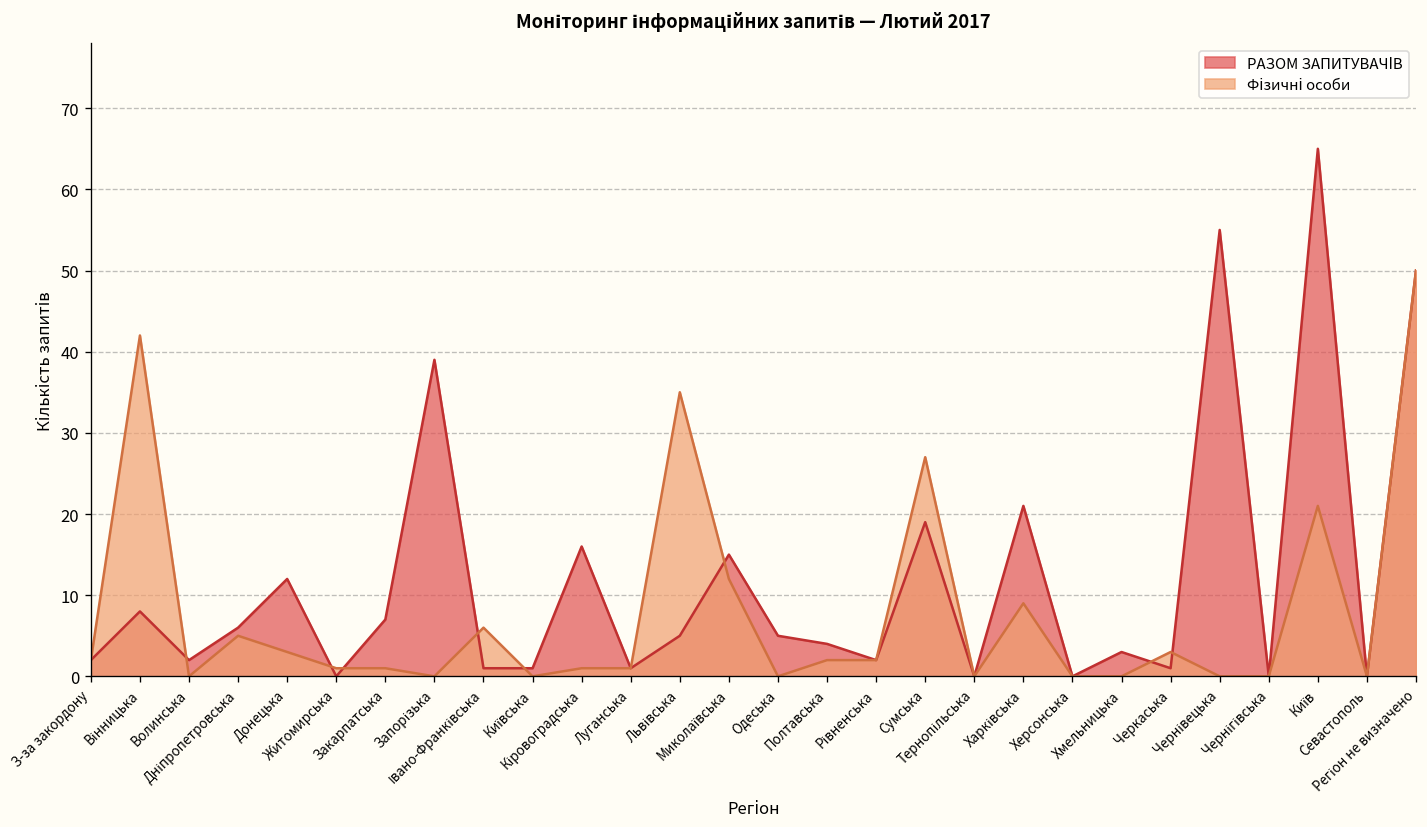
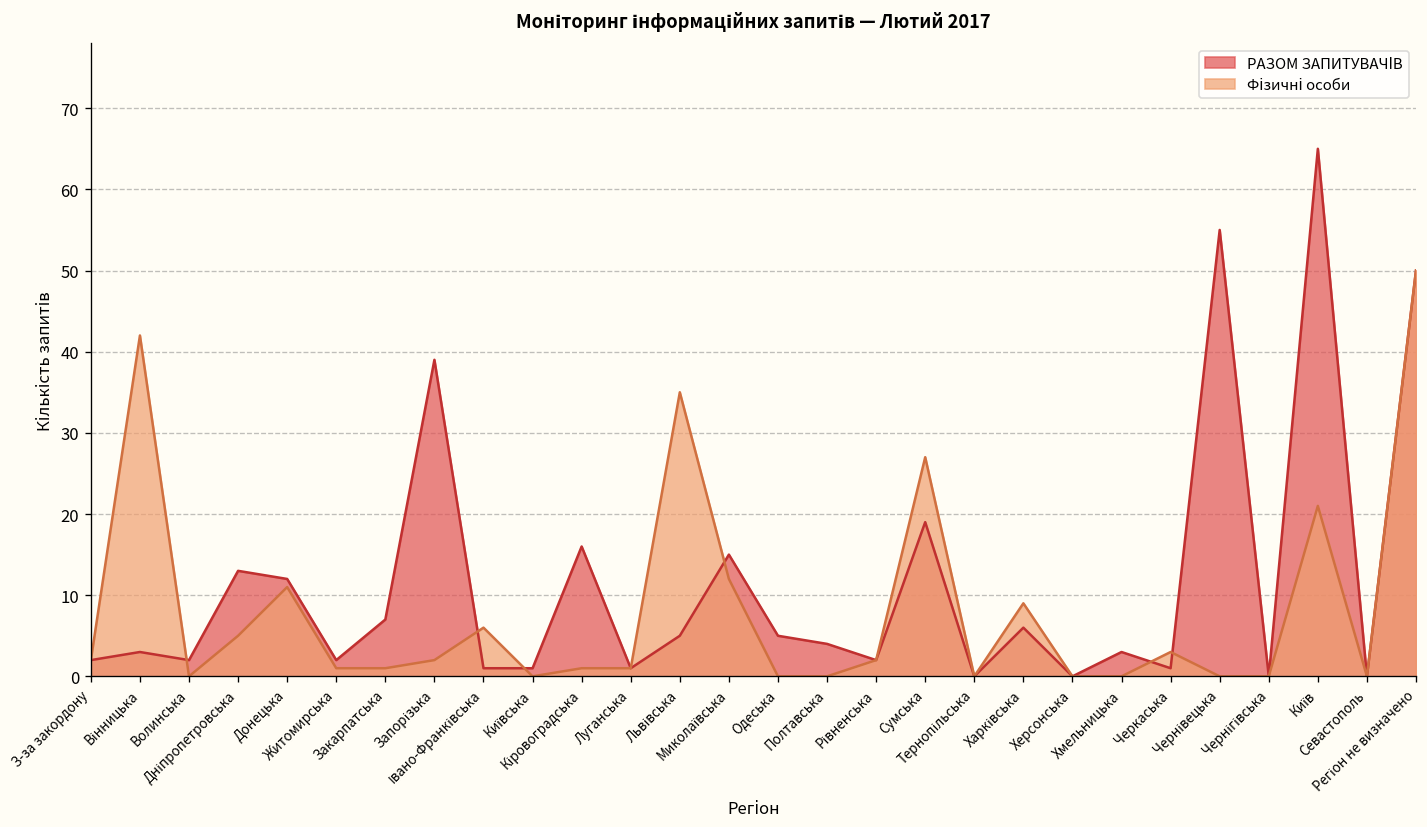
РАЗОМ ЗАПИТУВАЧІВ, Вінницька: 8 -> 3
РАЗОМ ЗАПИТУВАЧІВ, Дніпропетровська: 6 -> 13
Фізичні особи, Донецька: 3 -> 11
РАЗОМ ЗАПИТУВАЧІВ, Житомирська: 0 -> 2
Фізичні особи, Запорізька: 0 -> 2
Фізичні особи, Полтавська: 2 -> 0
РАЗОМ ЗАПИТУВАЧІВ, Харківська: 21 -> 6
